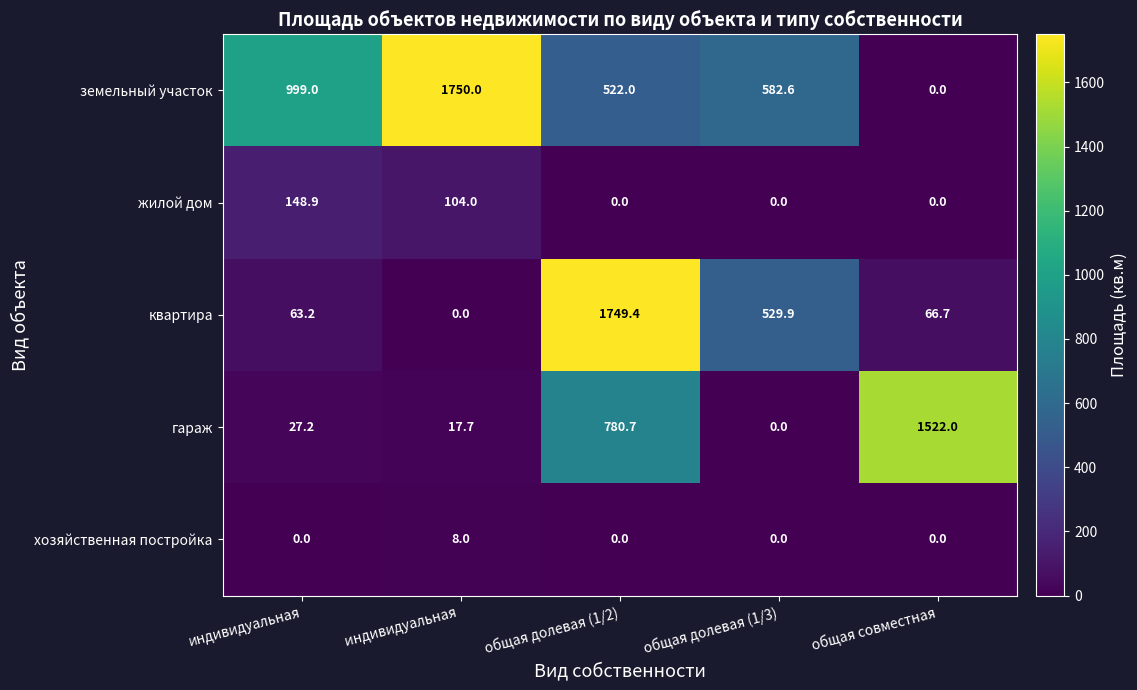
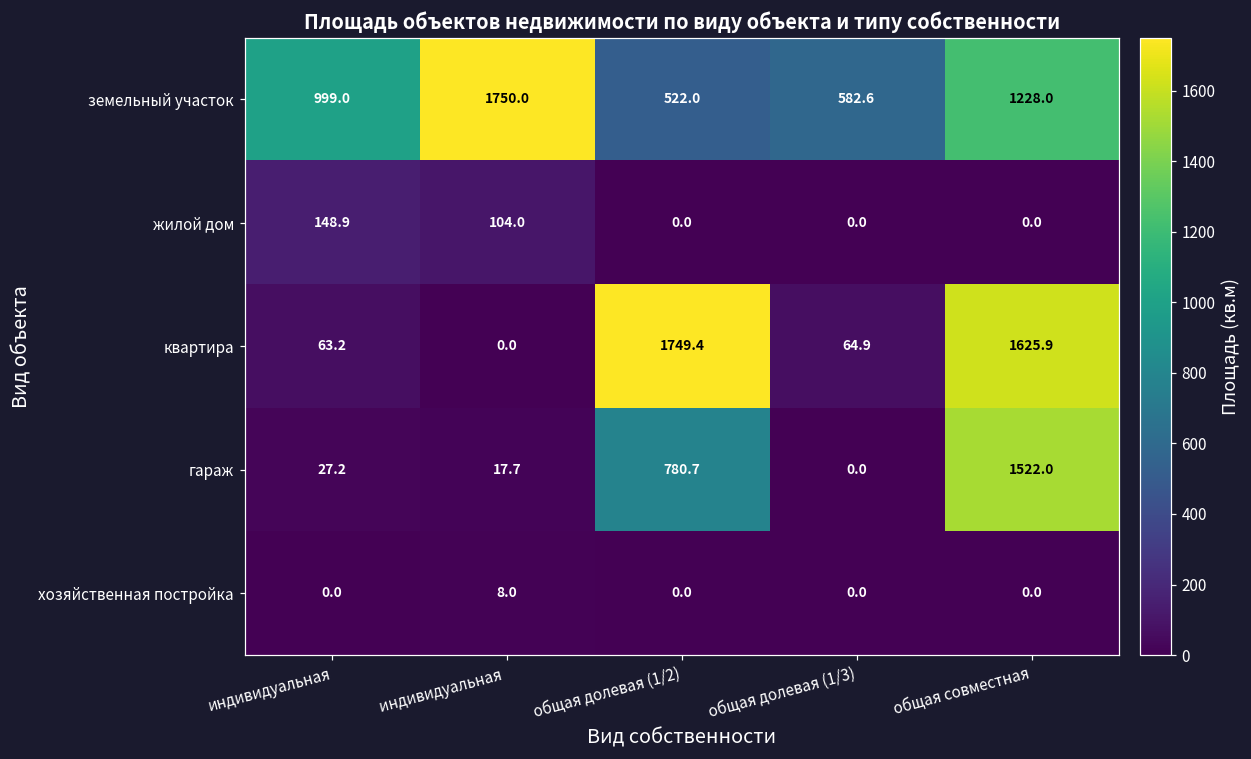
земельный участок, общая совместная: 0.0 -> 1228.0
квартира, общая долевая (1/3): 529.9 -> 64.9
квартира, общая совместная: 66.7 -> 1625.9
